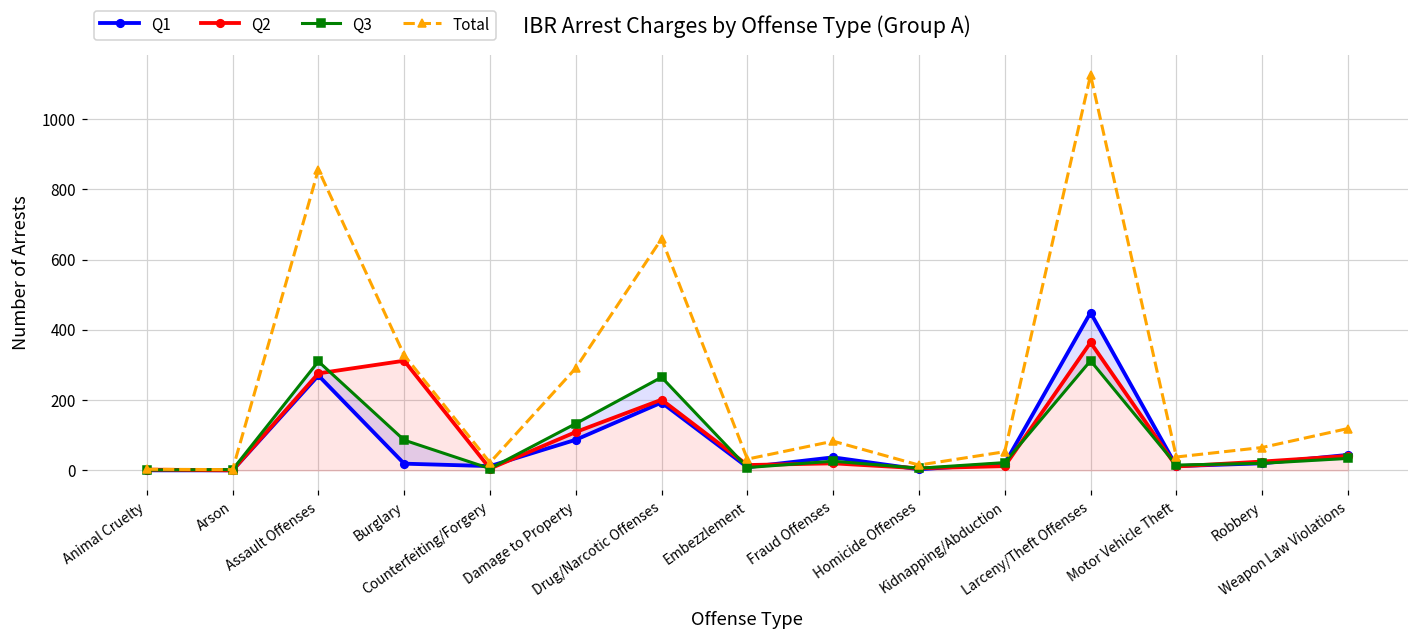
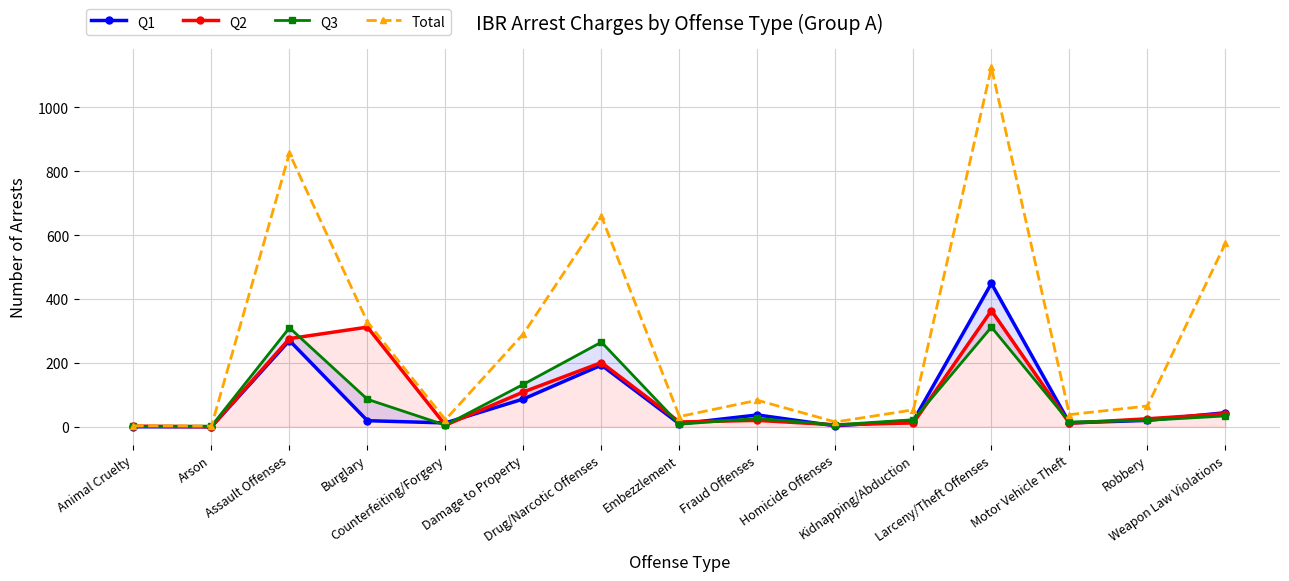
Total, Weapon Law Violations: 120 -> 570
